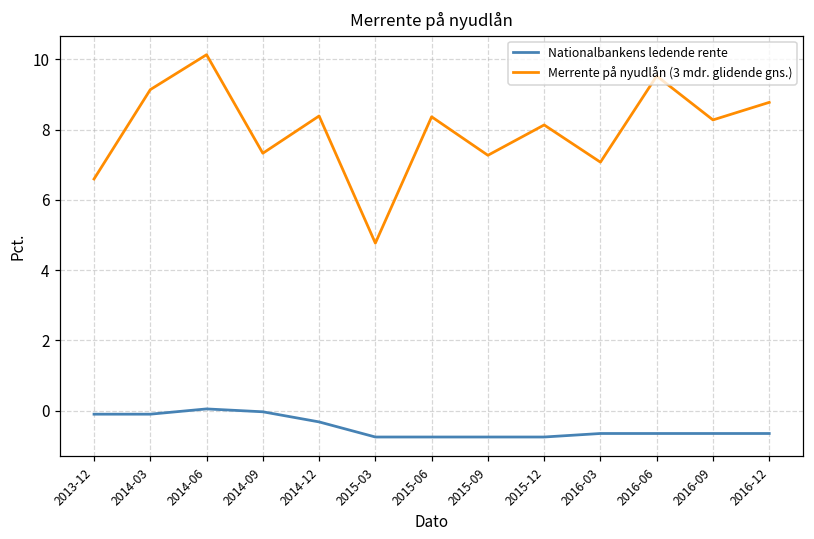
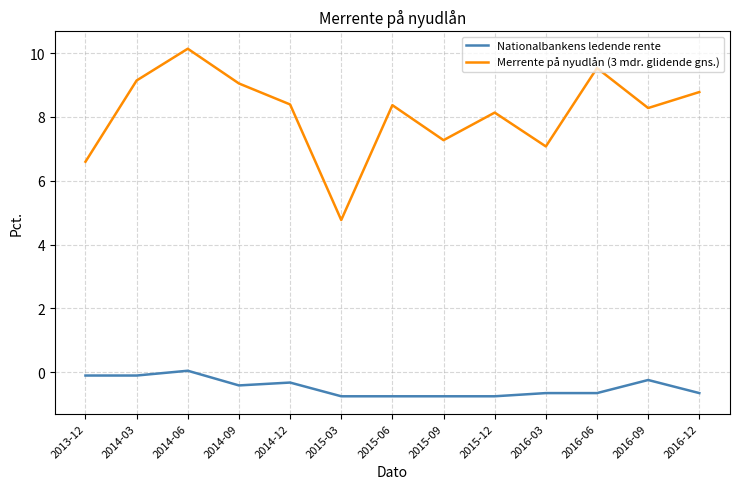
Nationalbankens ledende rente, 2014-09: 0.0 -> -0.4
Merrente på nyudlån (3 mdr. glidende gns.), 2014-09: 7.3 -> 9.0
Nationalbankens ledende rente, 2016-09: -0.7 -> -0.2
